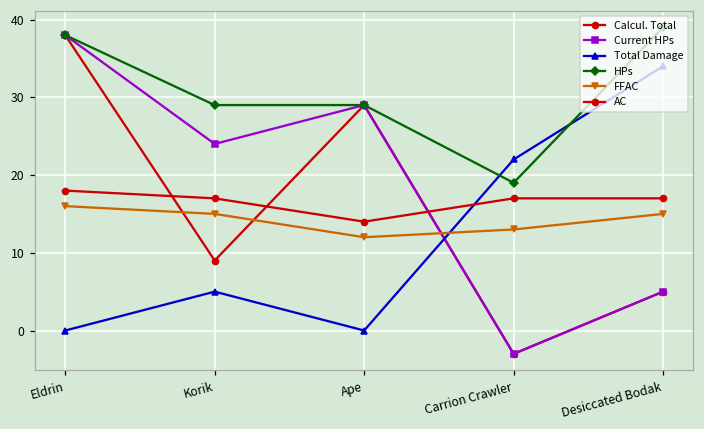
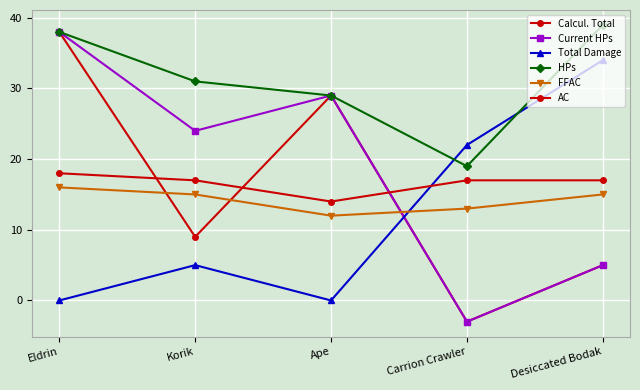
HPs, Korik: 29 -> 31
